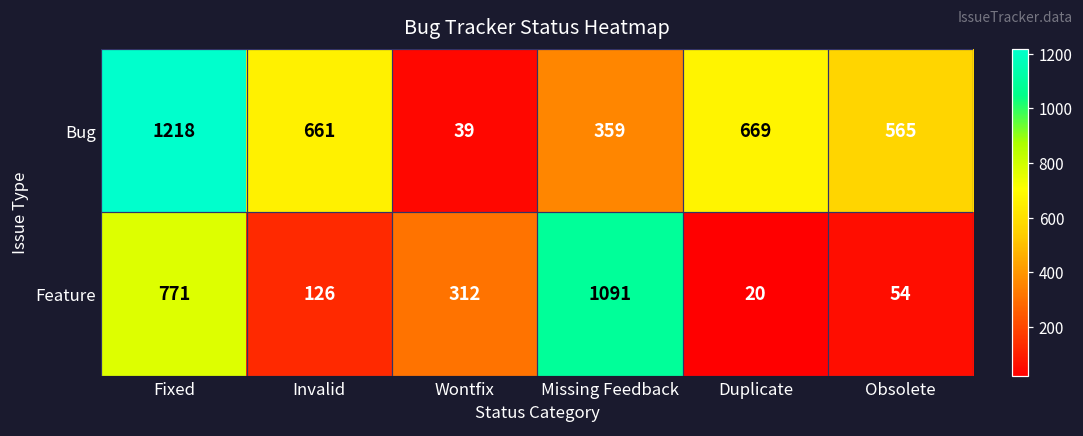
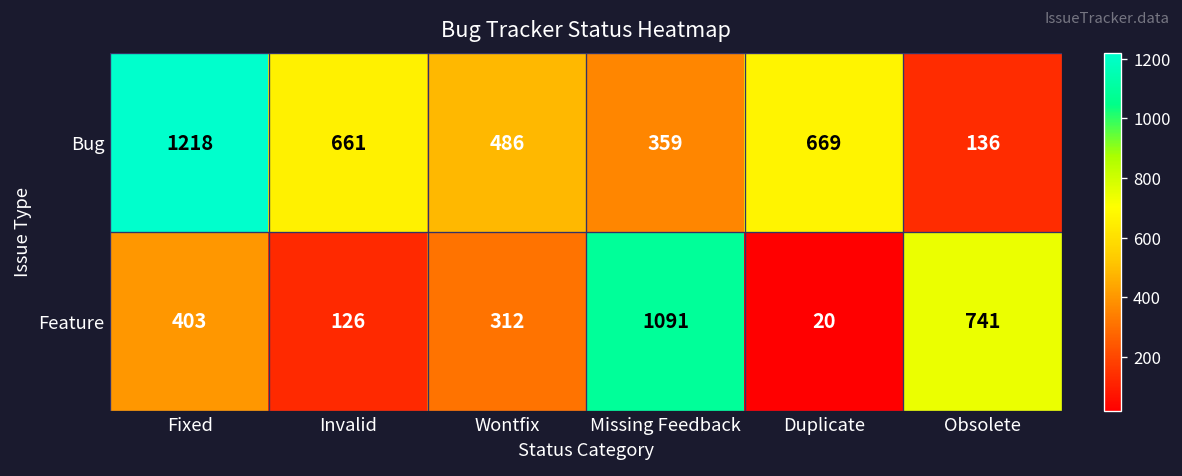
Bug, Wontfix: 39 -> 486
Bug, Obsolete: 565 -> 136
Feature, Fixed: 771 -> 403
Feature, Obsolete: 54 -> 741
